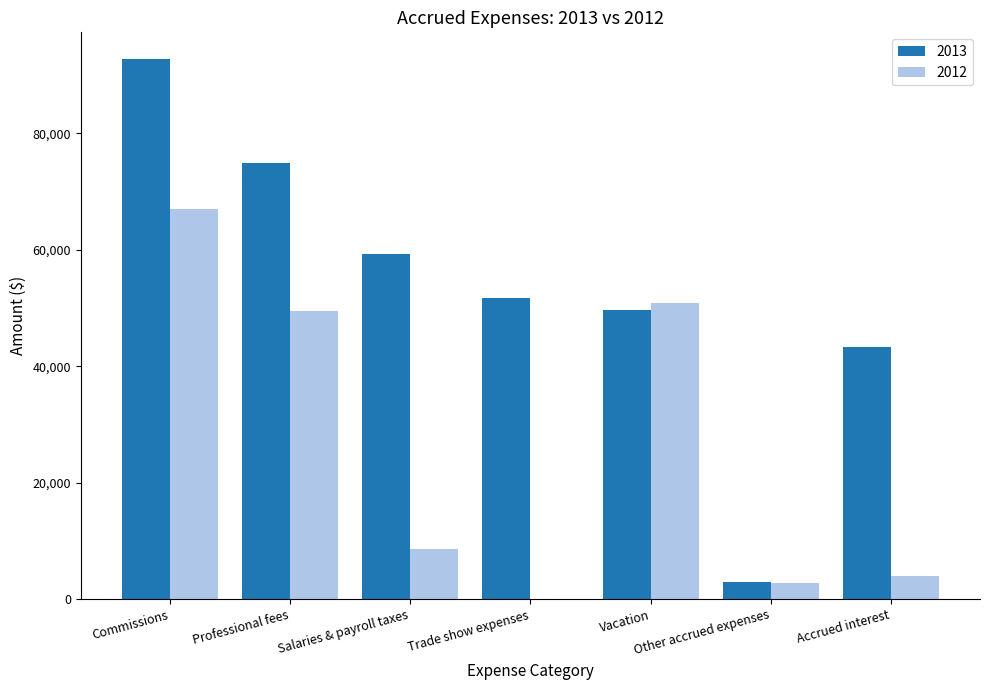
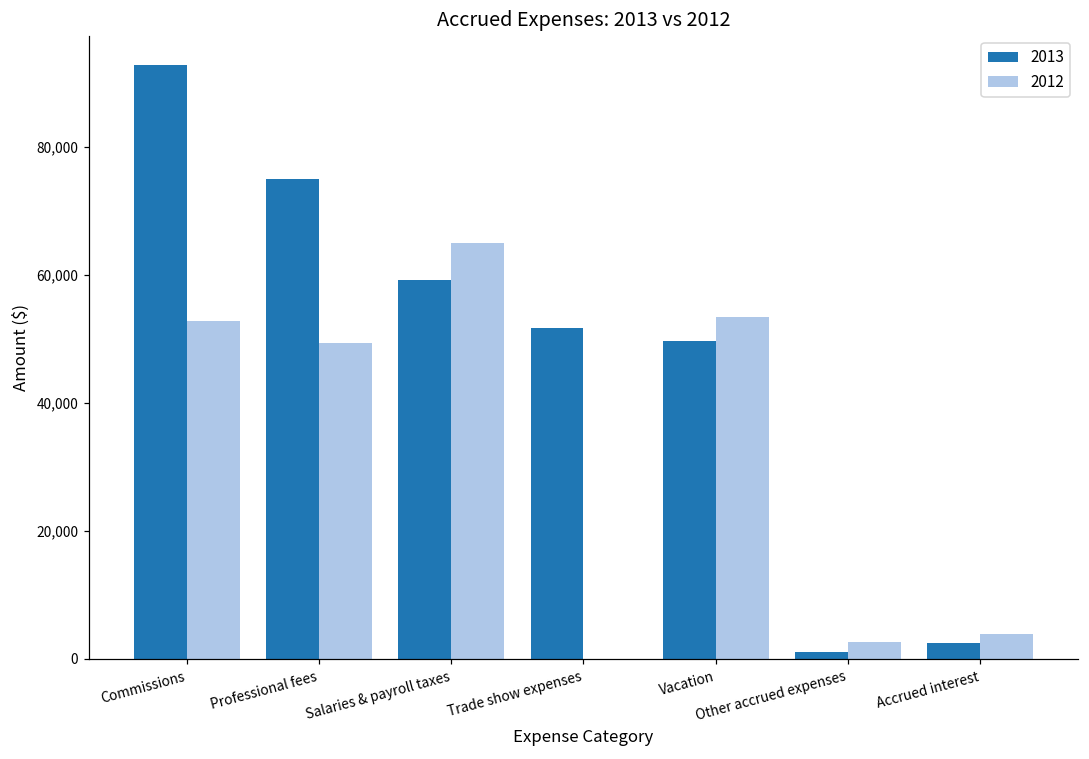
2012, Commissions: 67,000 -> 53,000
2012, Salaries & payroll taxes: 9,000 -> 65,000
2012, Vacation: 51,000 -> 53,000
2013, Other accrued expenses: 3,000 -> 1,000
2013, Accrued interest: 43,000 -> 2,000
